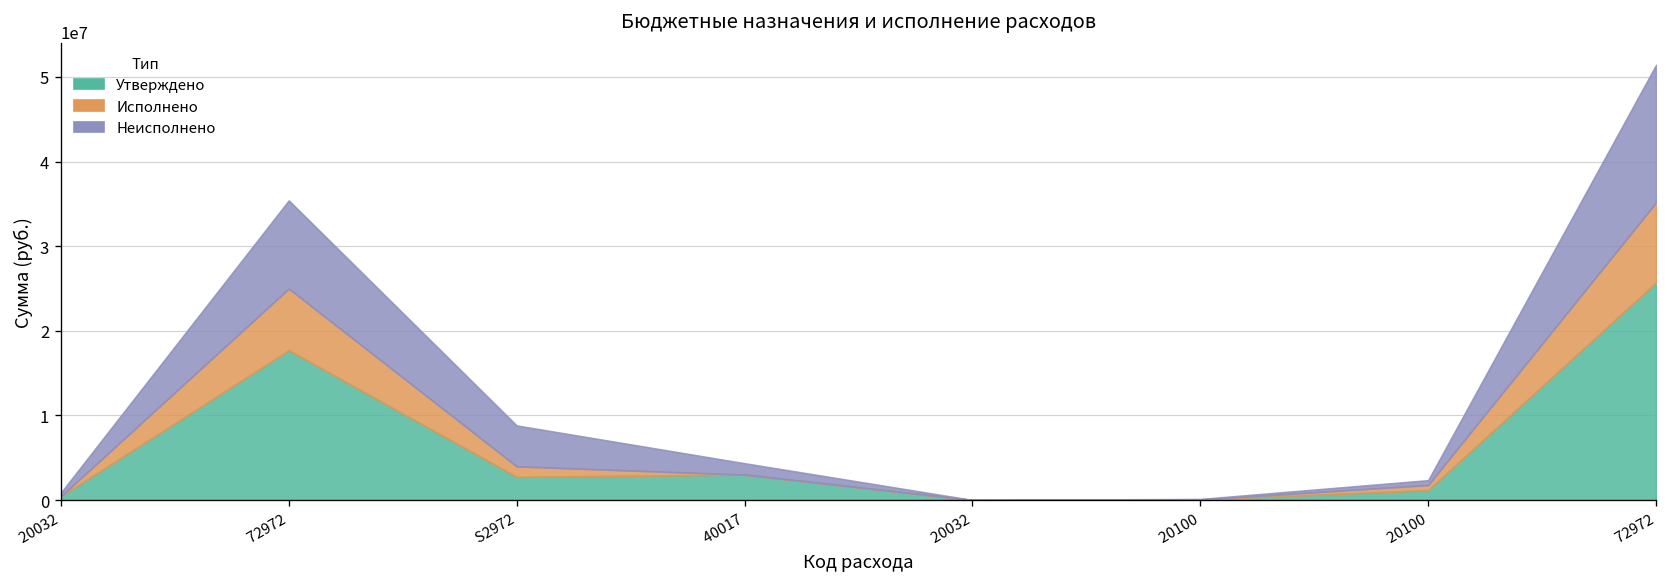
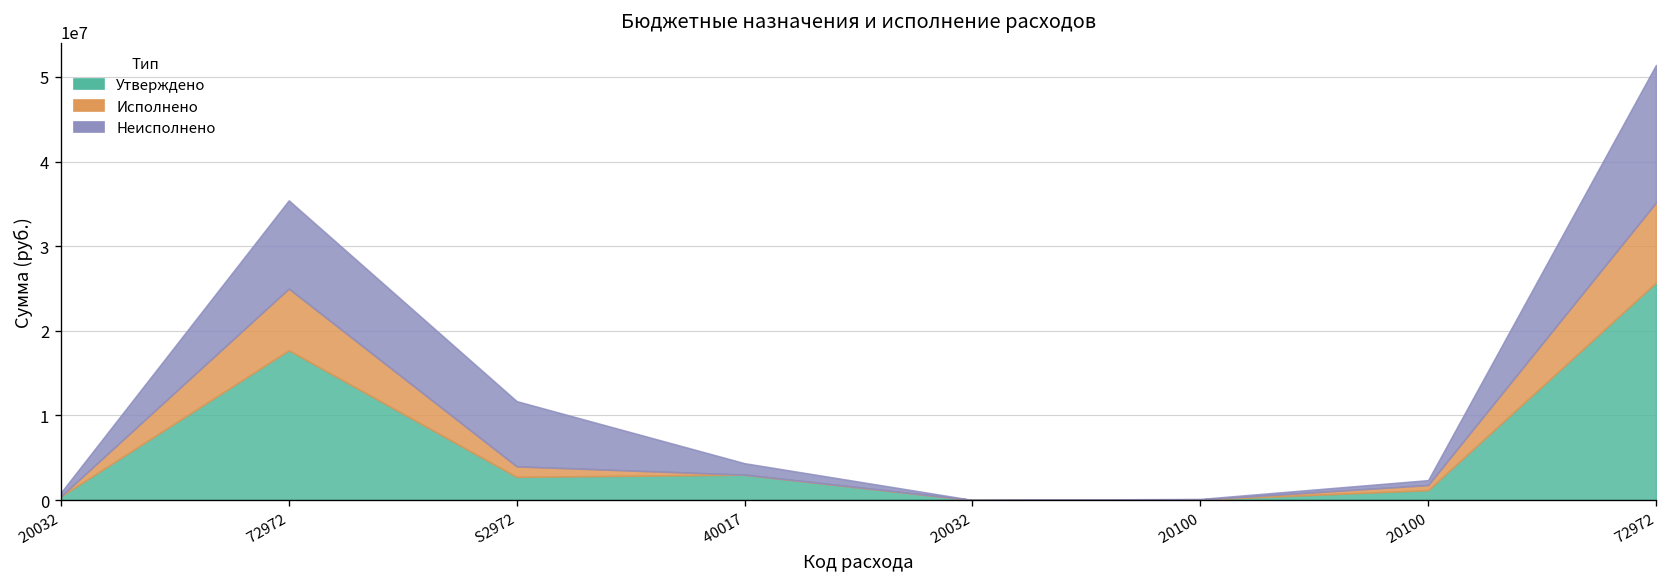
Неисполнено, S2972: 5000000 -> 8000000
